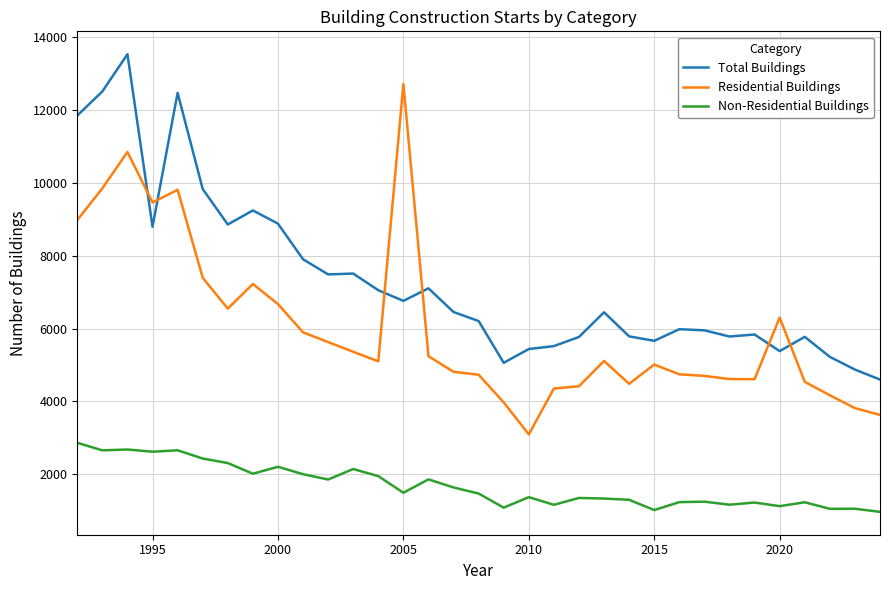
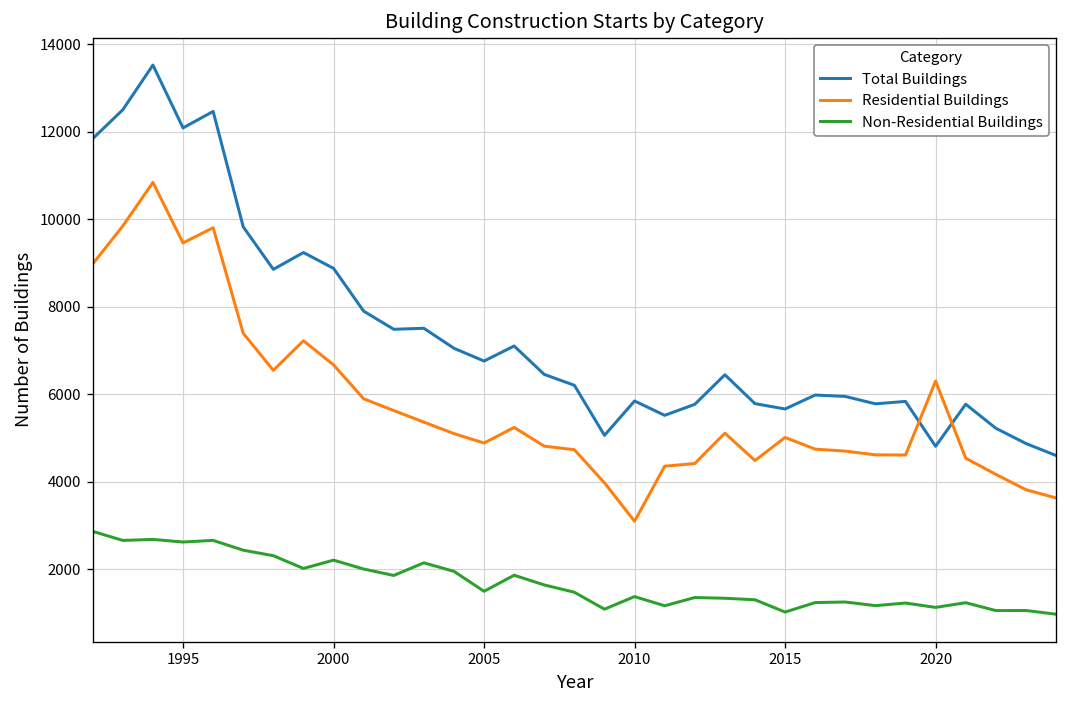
Total Buildings, 1995: 8800 -> 12100
Residential Buildings, 2005: 12700 -> 4900
Total Buildings, 2010: 5400 -> 5800
Total Buildings, 2020: 5400 -> 4800
